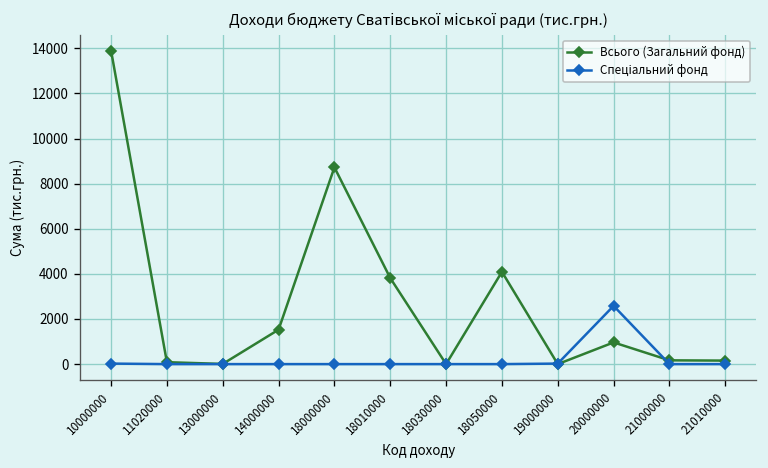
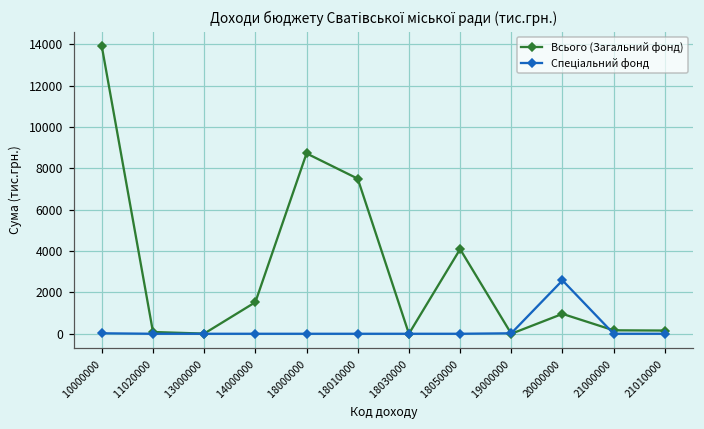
Всього (Загальний фонд), 18010000: 3800 -> 7500
